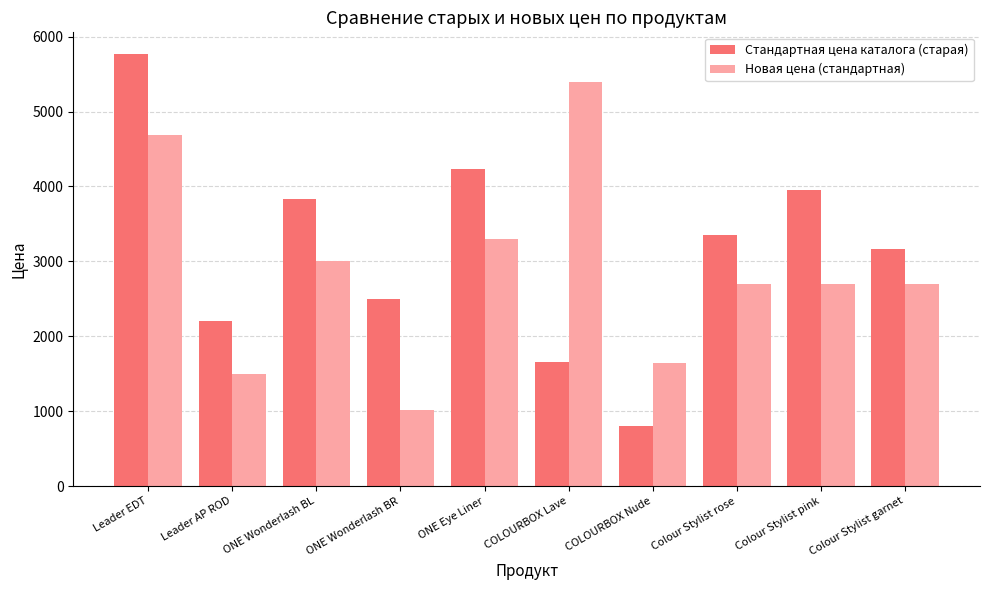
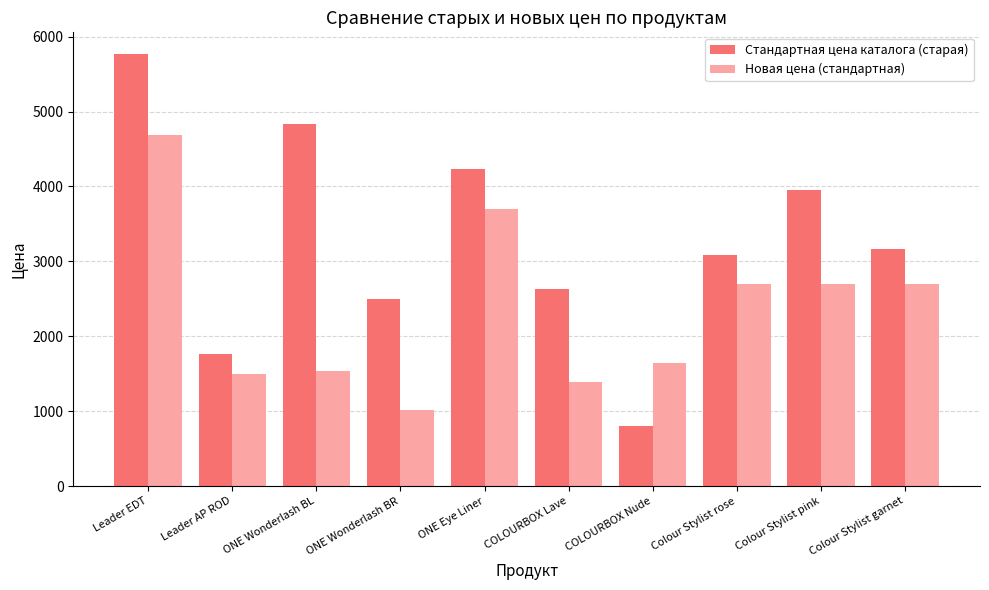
Стандартная цена каталога (старая), Leader AP ROD: 2200 -> 1800
Стандартная цена каталога (старая), ONE Wonderlash BL: 3800 -> 4800
Новая цена (стандартная), ONE Wonderlash BL: 3000 -> 1500
Новая цена (стандартная), ONE Eye Liner: 3300 -> 3700
Стандартная цена каталога (старая), COLOURBOX Lave: 1700 -> 2600
Новая цена (стандартная), COLOURBOX Lave: 5400 -> 1400
Стандартная цена каталога (старая), Colour Stylist rose: 3400 -> 3100
